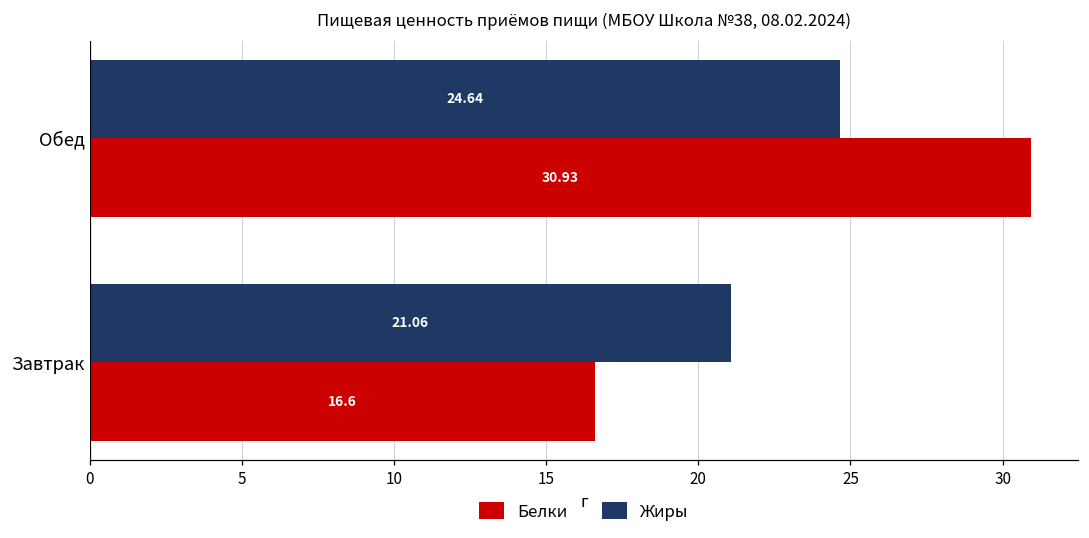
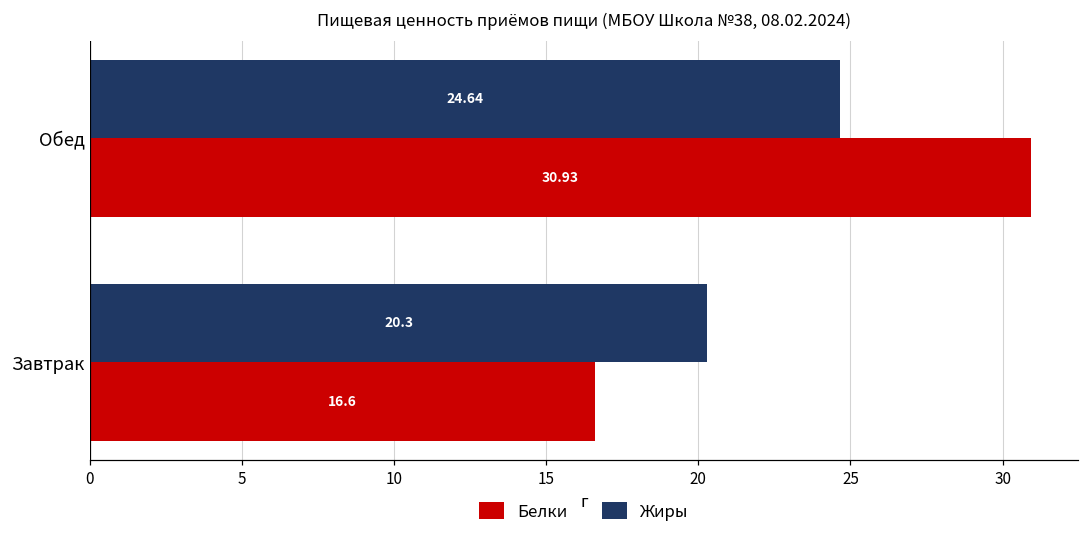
Жиры, Завтрак: 21.06 -> 20.3
